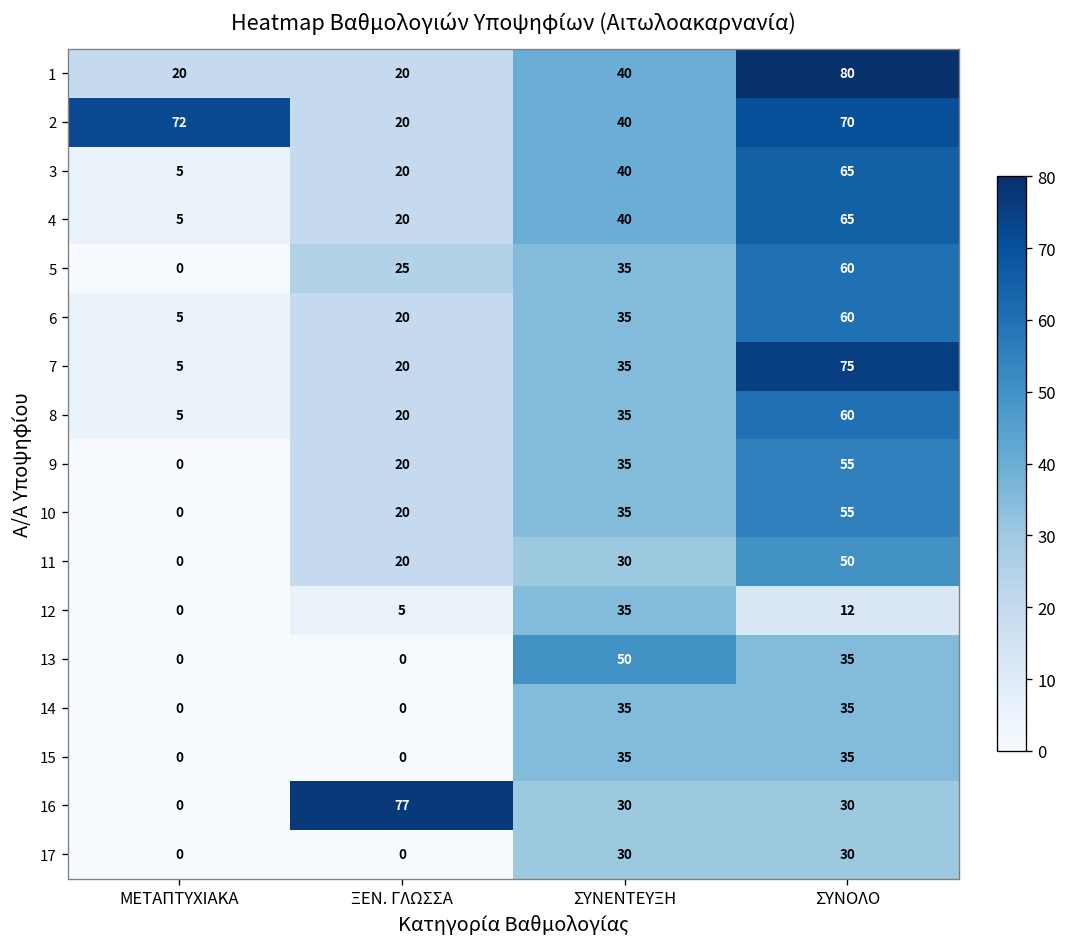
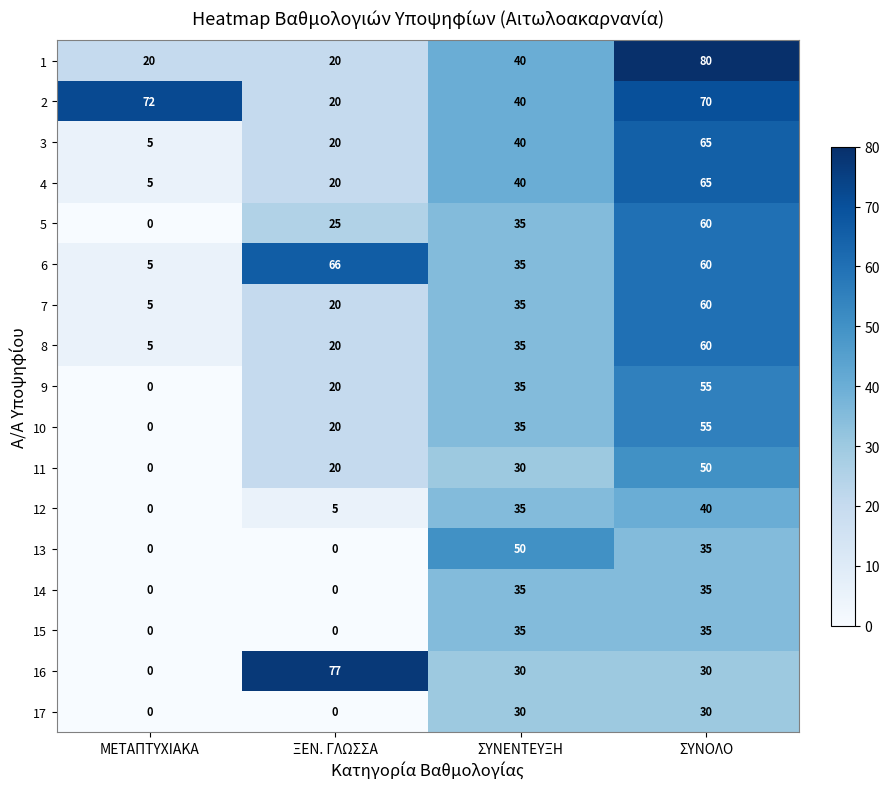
6, ΞΕΝ. ΓΛΩΣΣΑ: 20 -> 66
7, ΣΥΝΟΛΟ: 75 -> 60
12, ΣΥΝΟΛΟ: 12 -> 40
